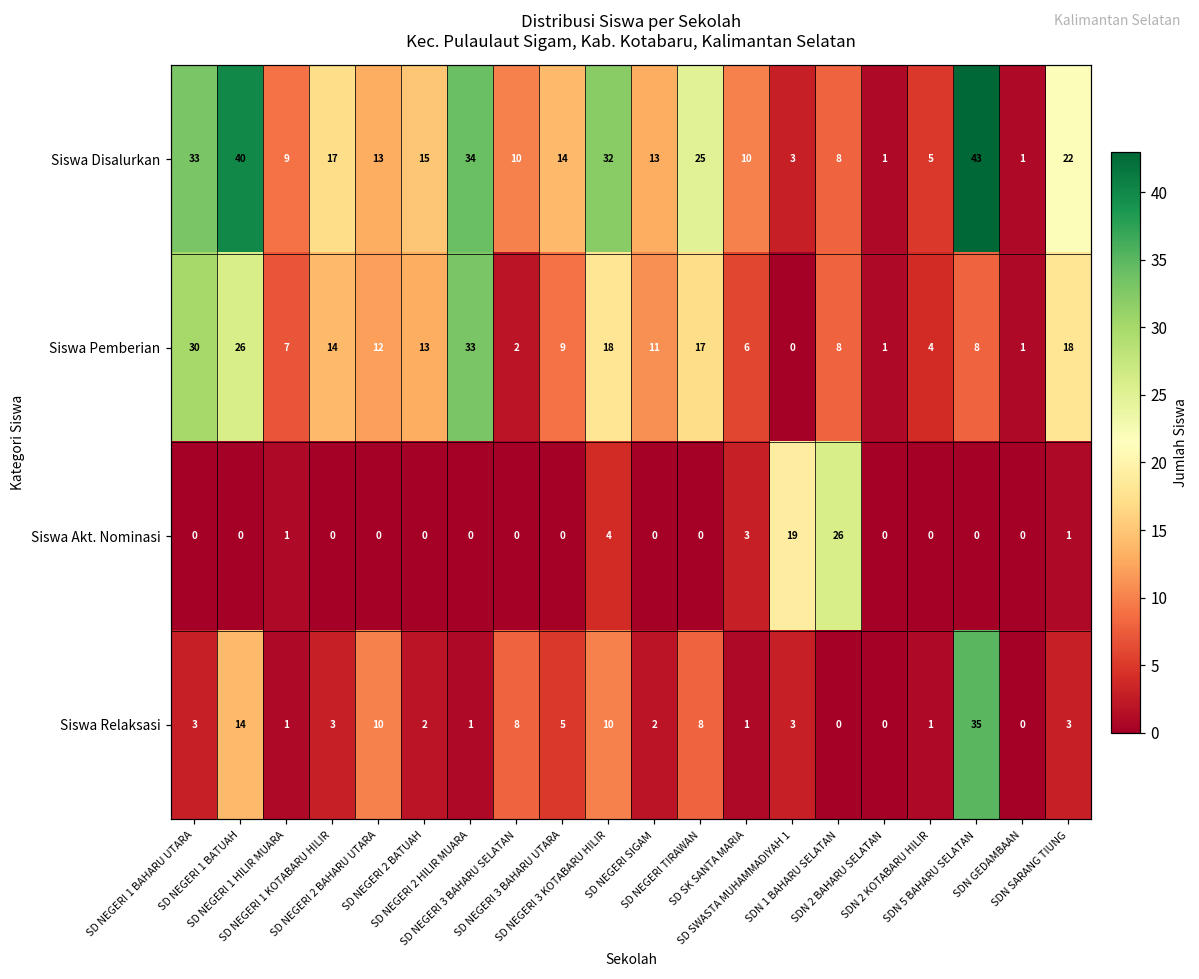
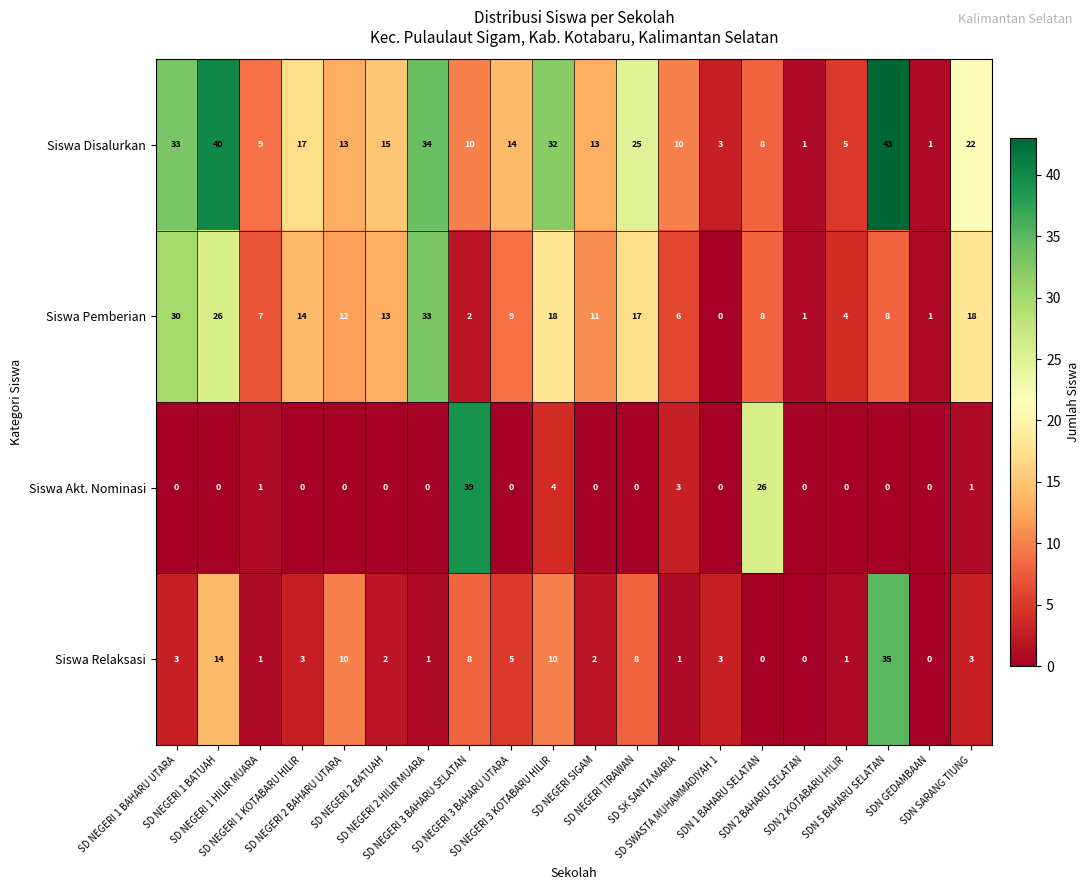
Siswa Akt. Nominasi, SD NEGERI 3 BAHARU SELATAN: 0 -> 39
Siswa Akt. Nominasi, SD SWASTA MUHAMMADIYAH 1: 19 -> 0
